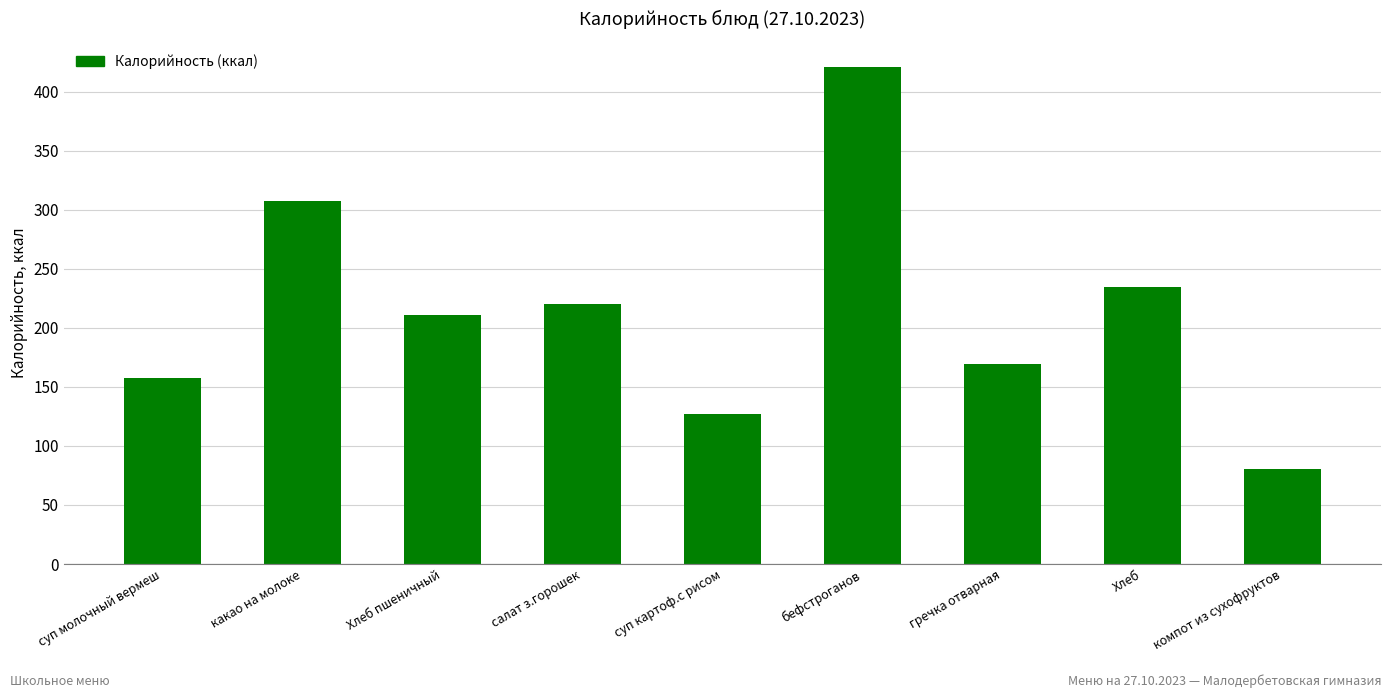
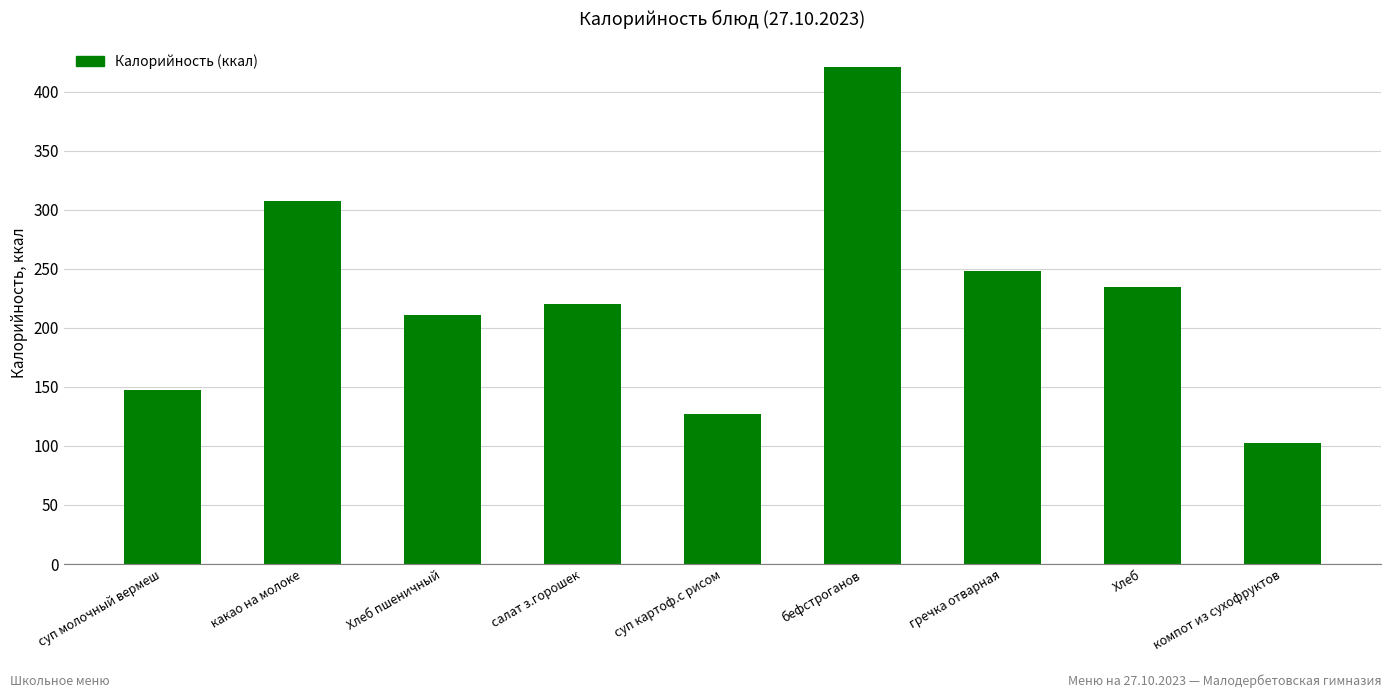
суп молочный вермеш: 157 -> 148
гречка отварная: 169 -> 248
компот из сухофруктов: 80 -> 102
